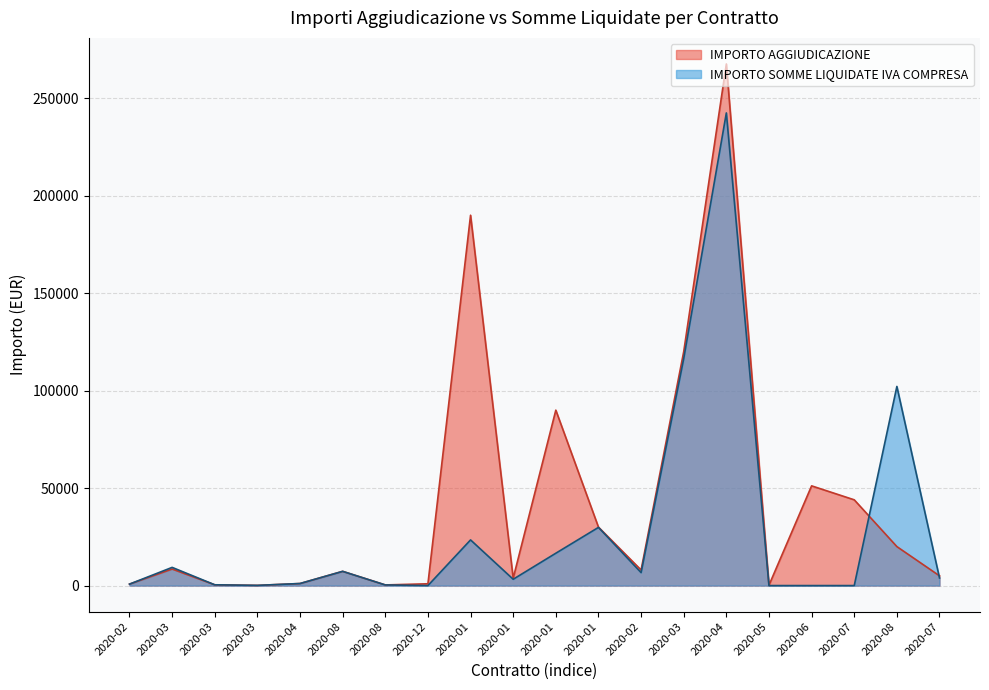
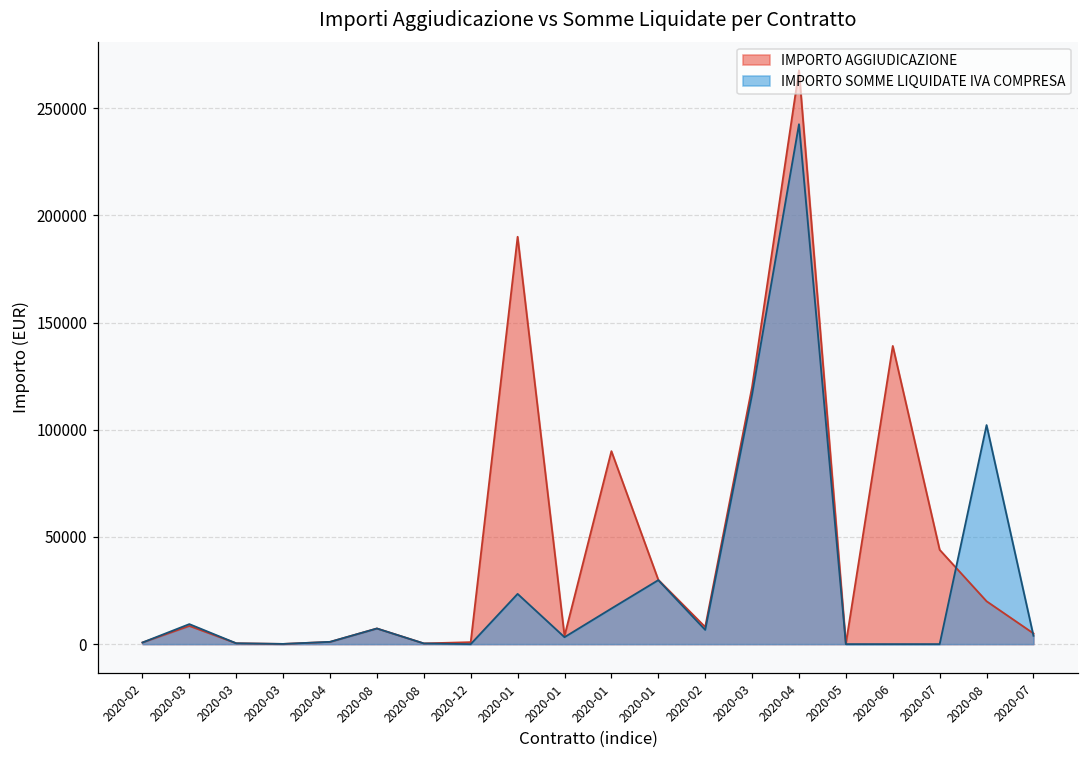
IMPORTO AGGIUDICAZIONE, 2020-06: 51000 -> 139000
